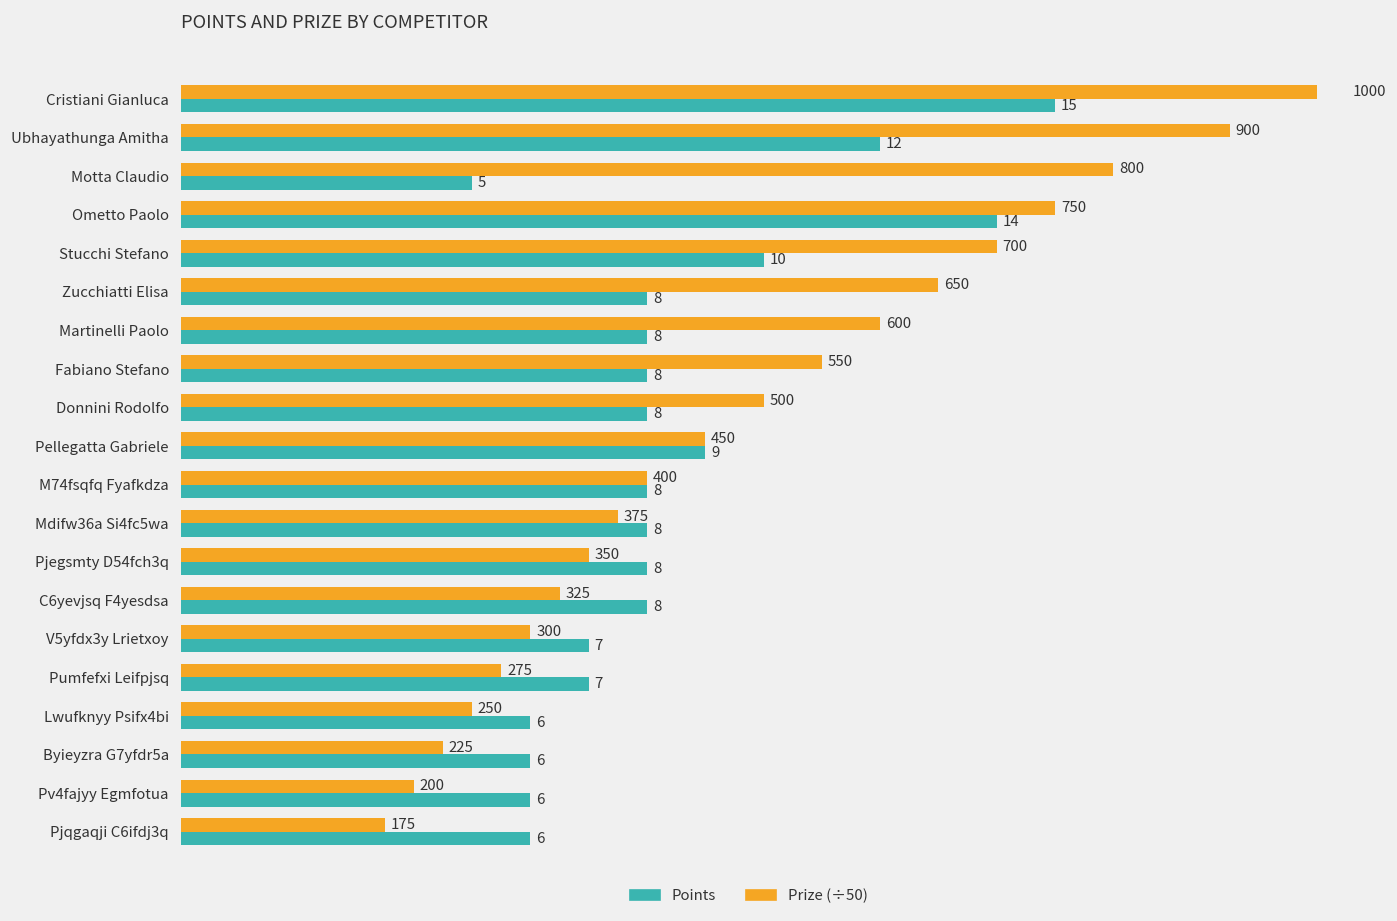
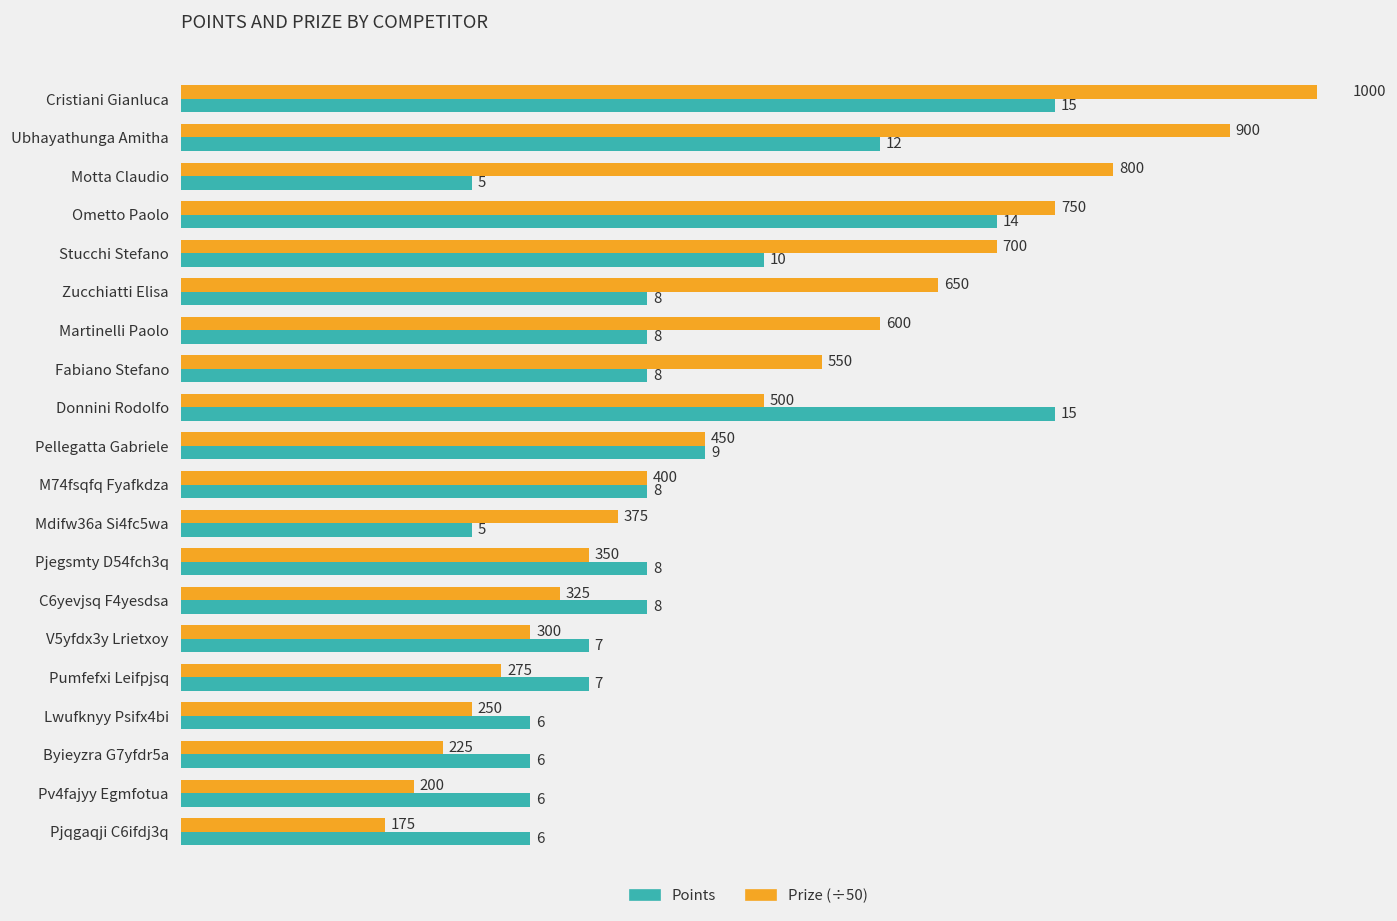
Points, Donnini Rodolfo: 8 -> 15
Points, Mdifw36a Si4fc5wa: 8 -> 5
